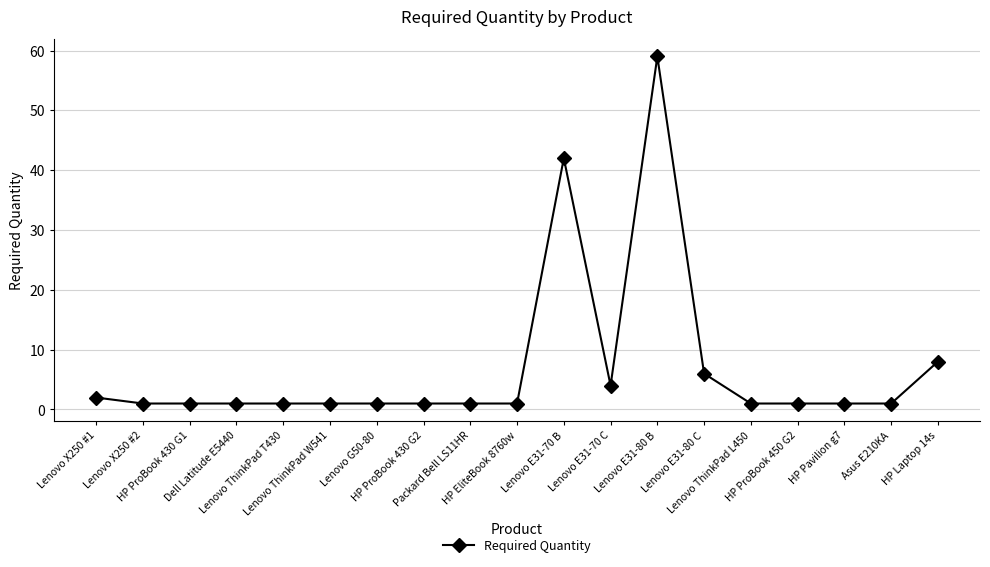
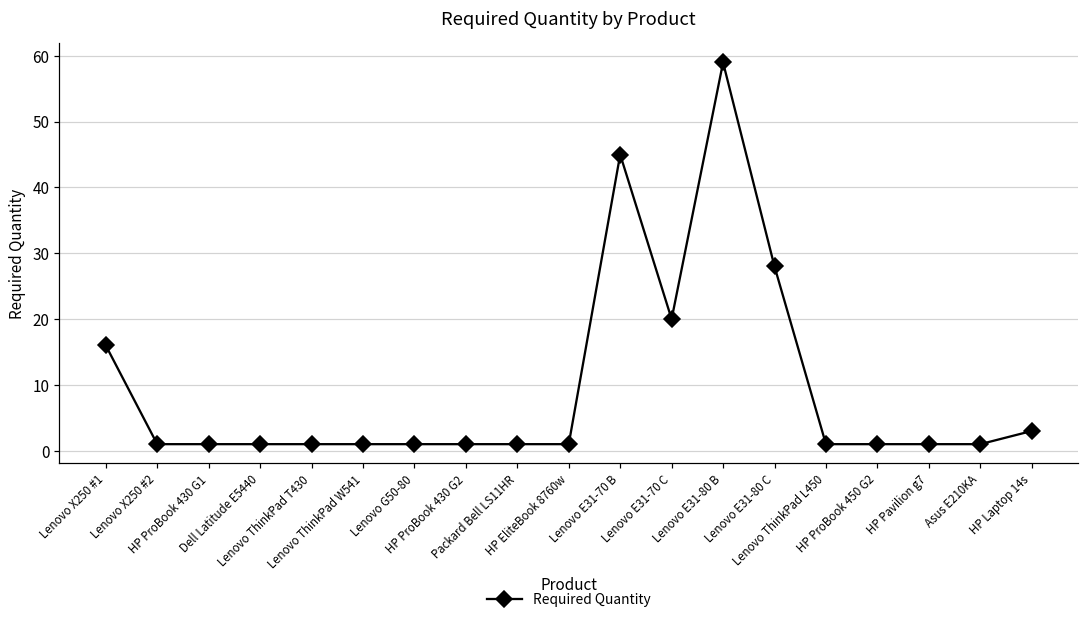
Lenovo X250 #1: 2 -> 16
Lenovo E31-70 B: 42 -> 45
Lenovo E31-70 C: 4 -> 20
Lenovo E31-80 C: 6 -> 28
HP Laptop 14s: 8 -> 3
